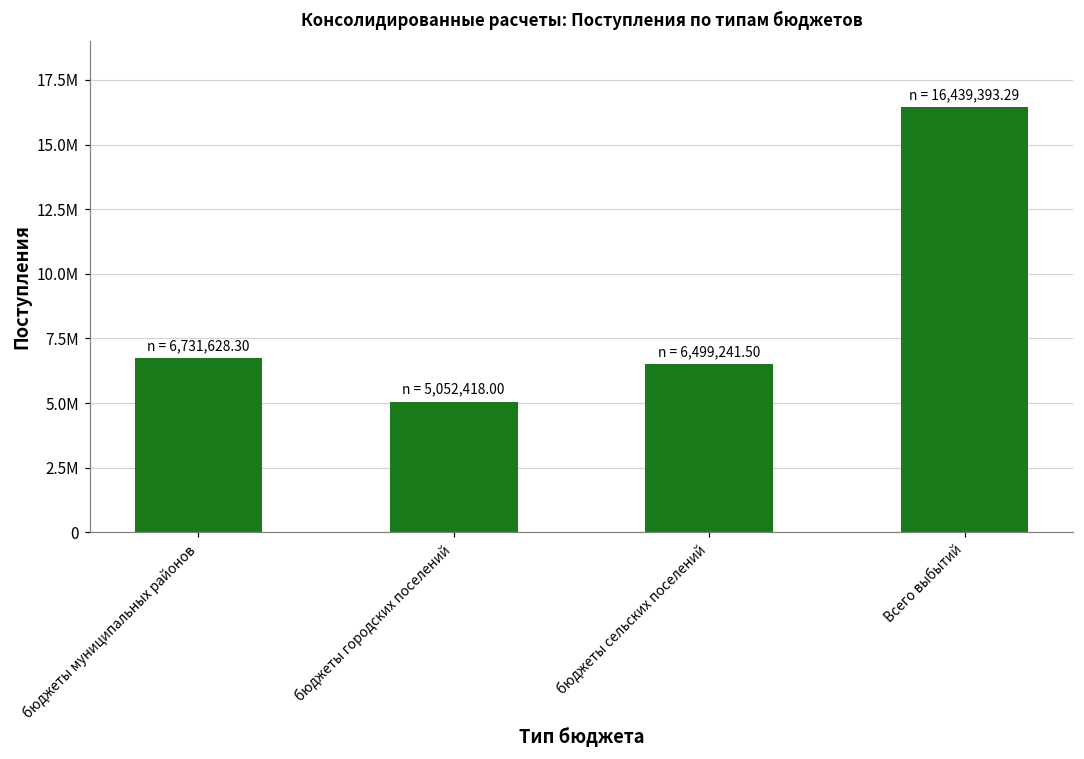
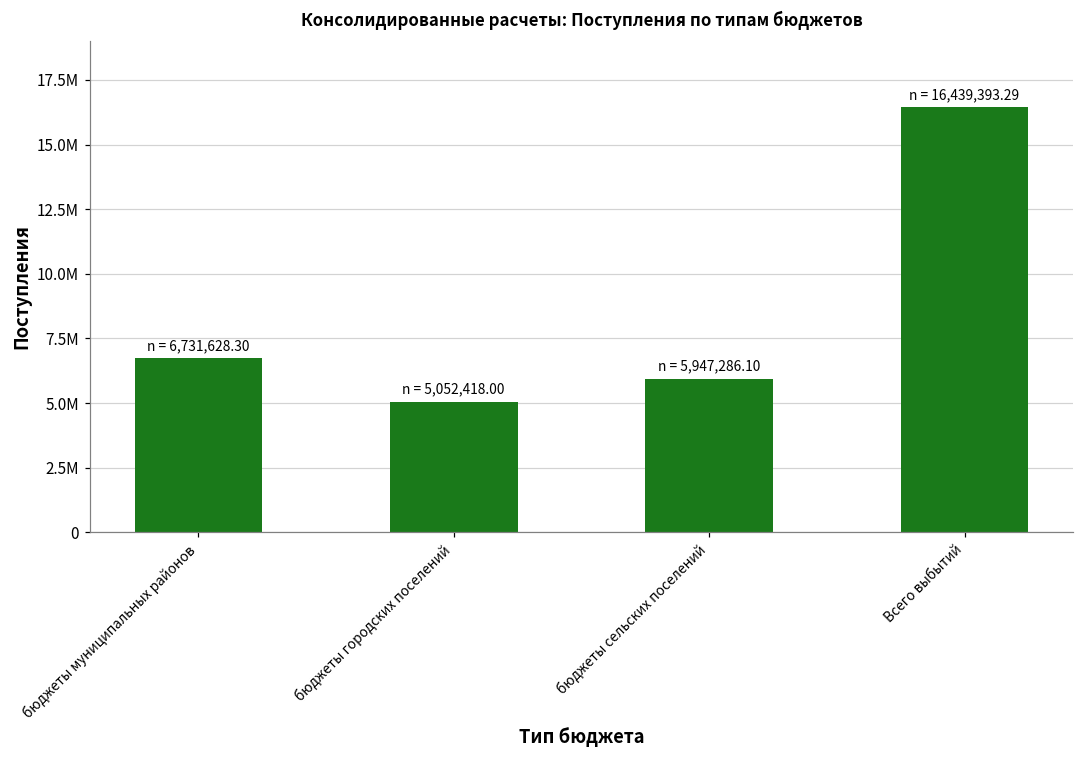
бюджеты сельских поселений: 6,499,241.50 -> 5,947,286.10
